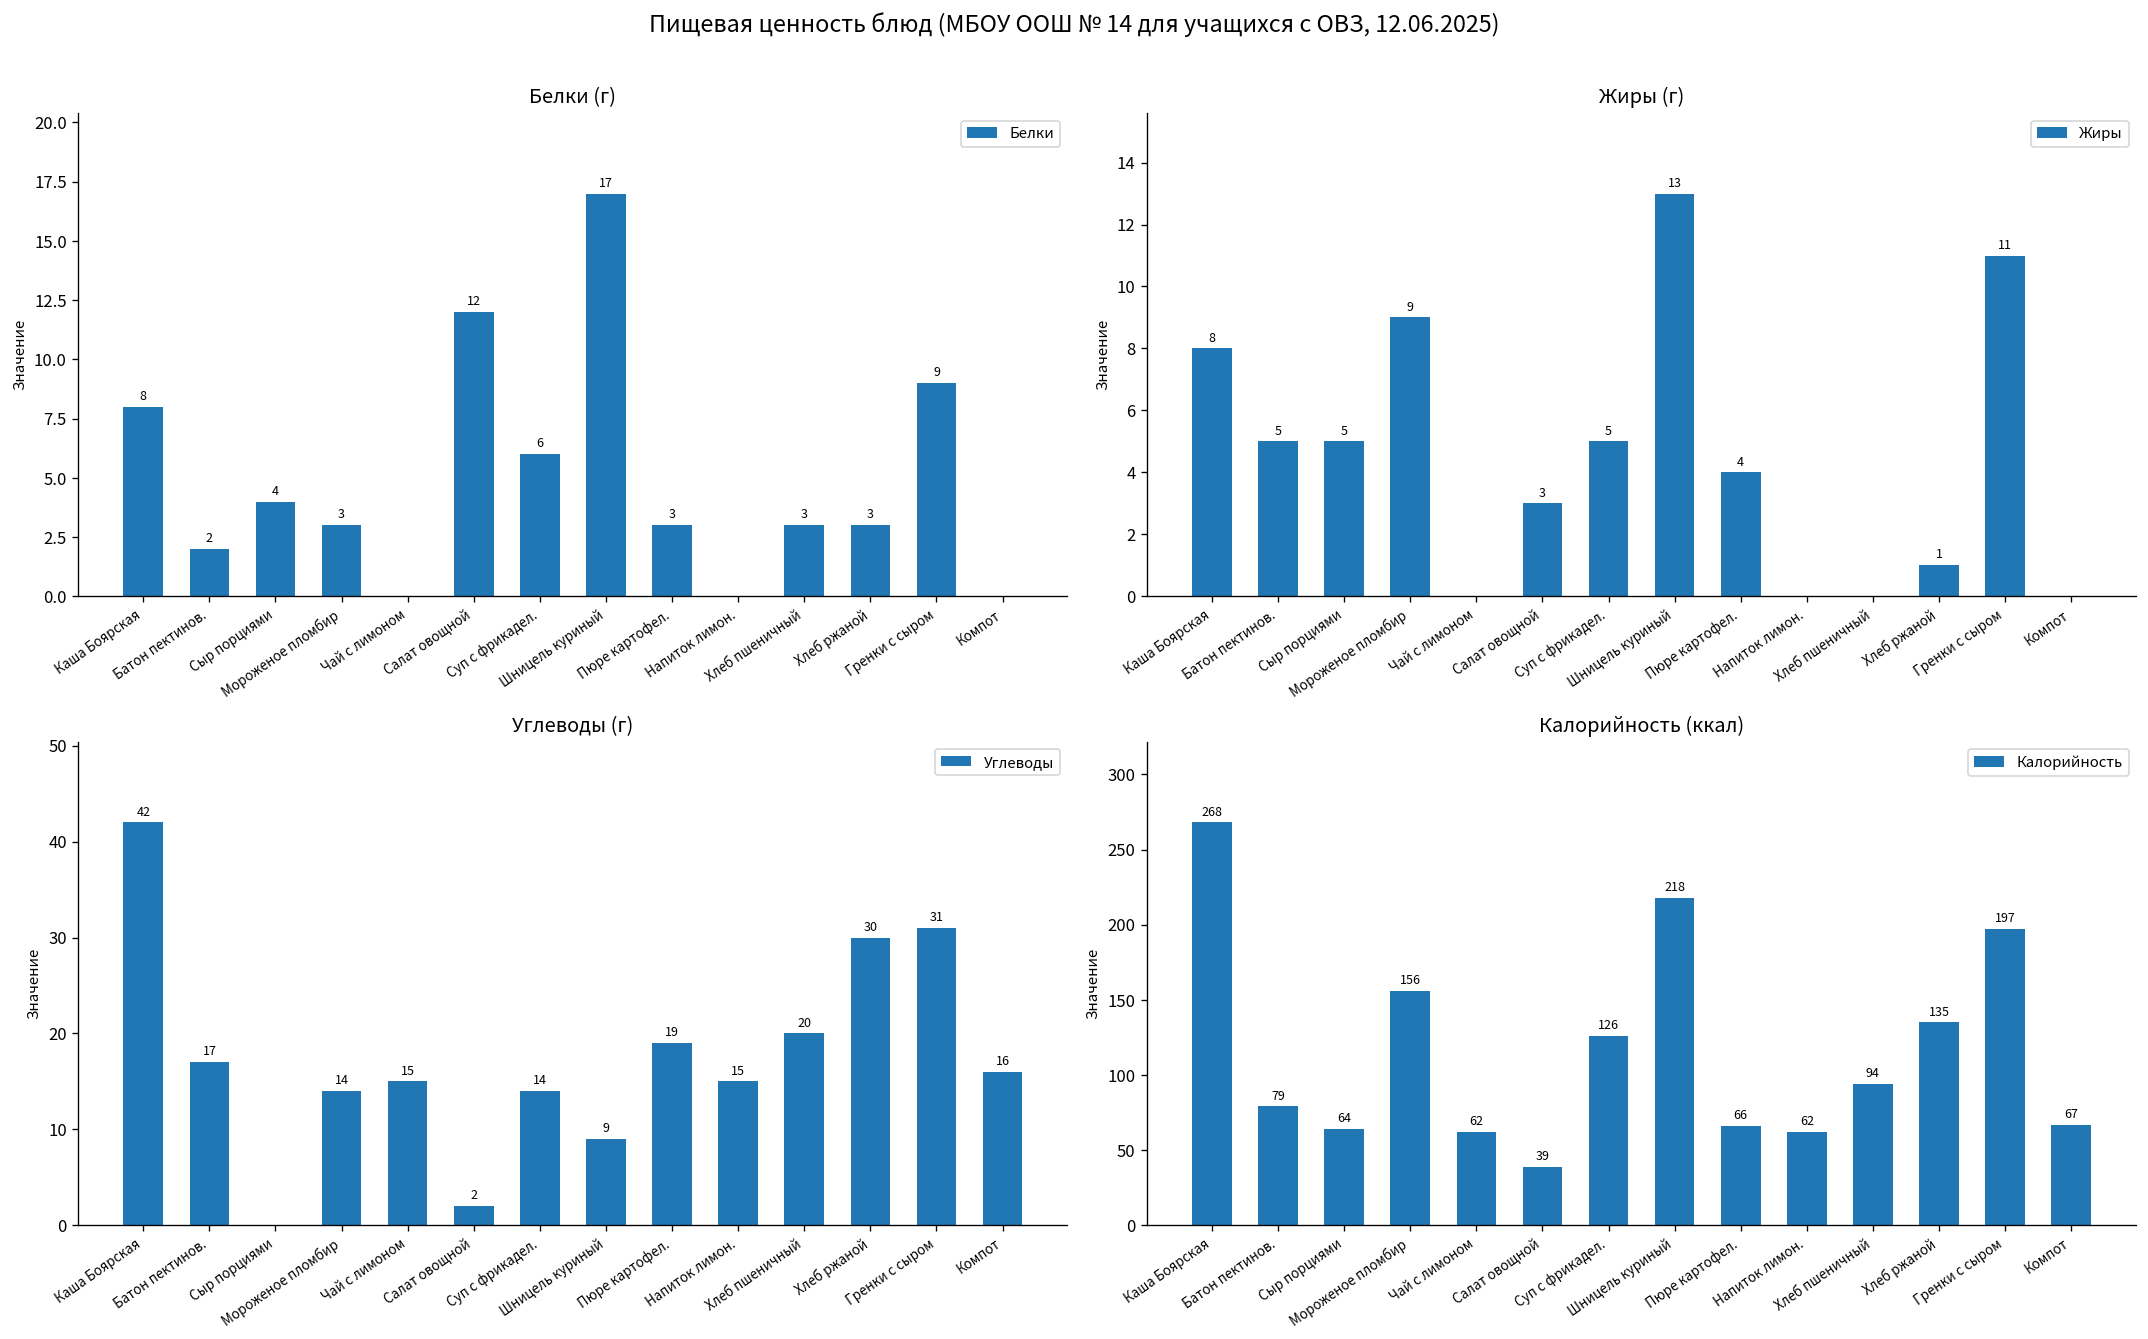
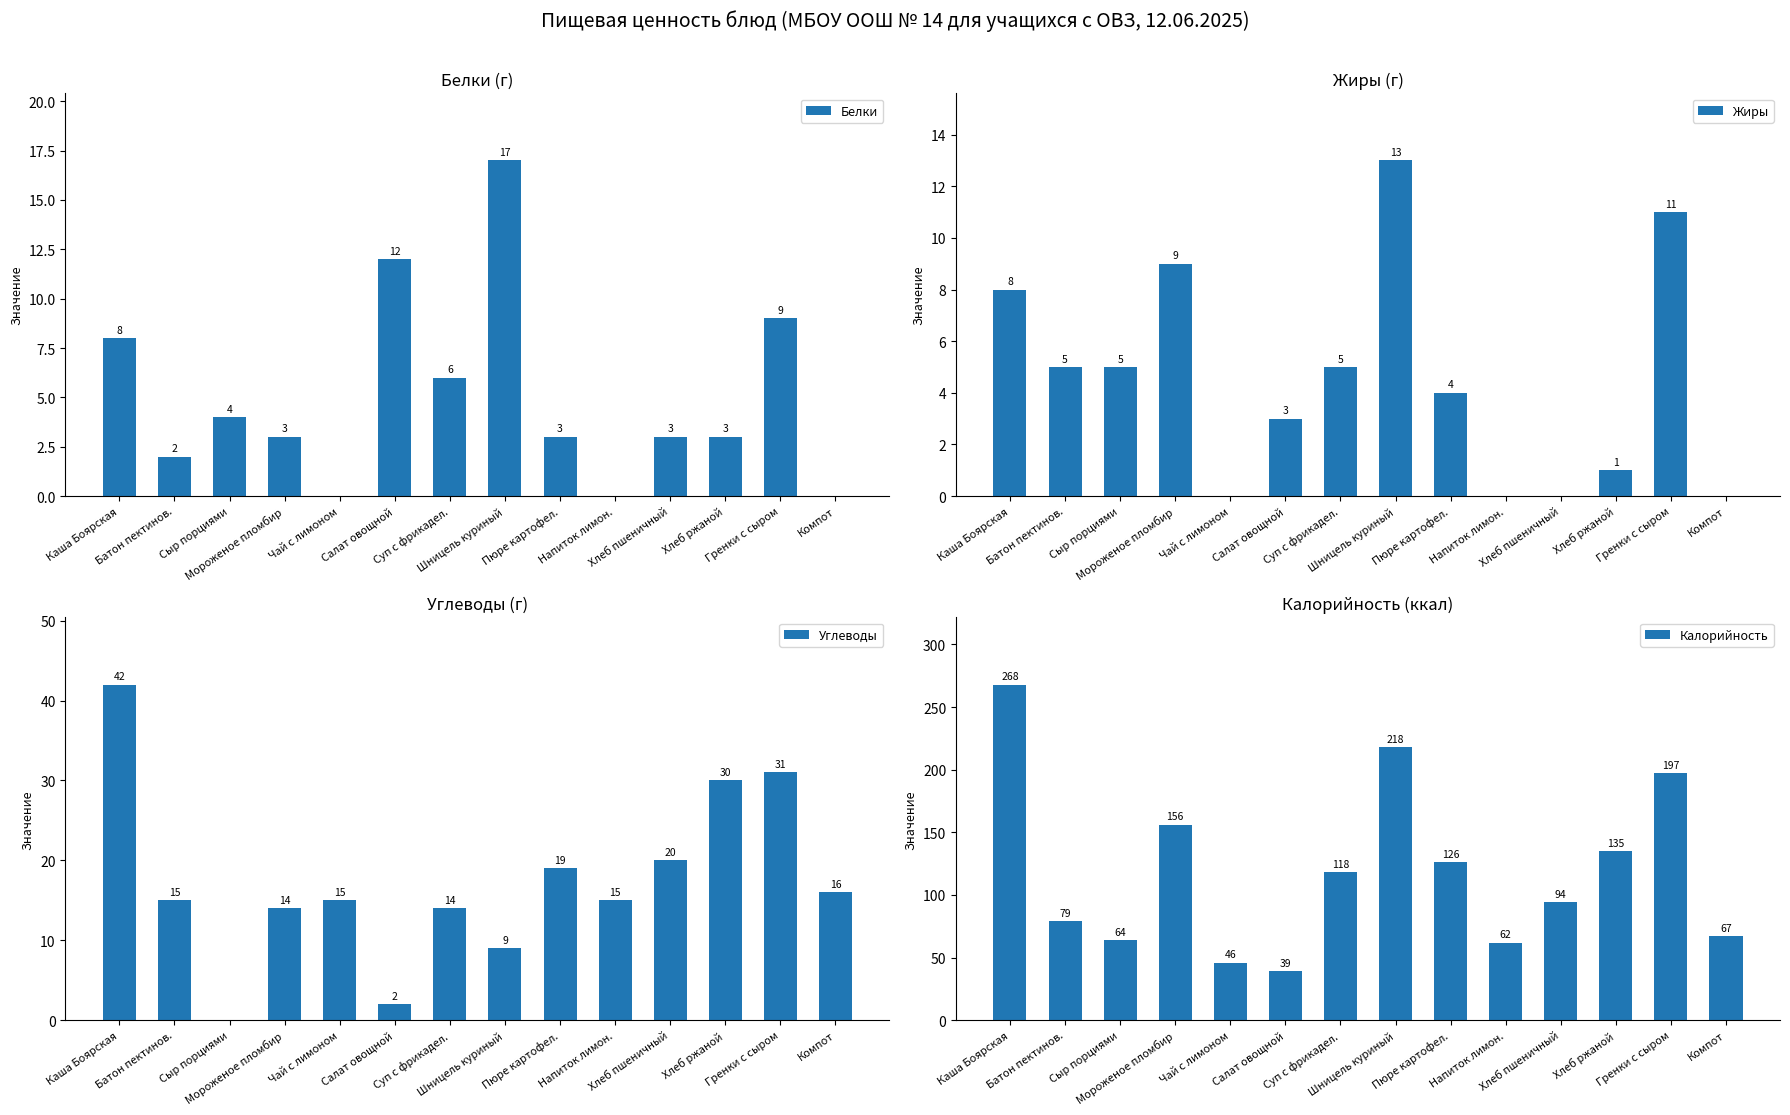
Углеводы (г), Батон пектинов.: 17 -> 15
Калорийность (ккал), Чай с лимоном: 62 -> 46
Калорийность (ккал), Суп с фрикадел.: 126 -> 118
Калорийность (ккал), Пюре картофел.: 66 -> 126
